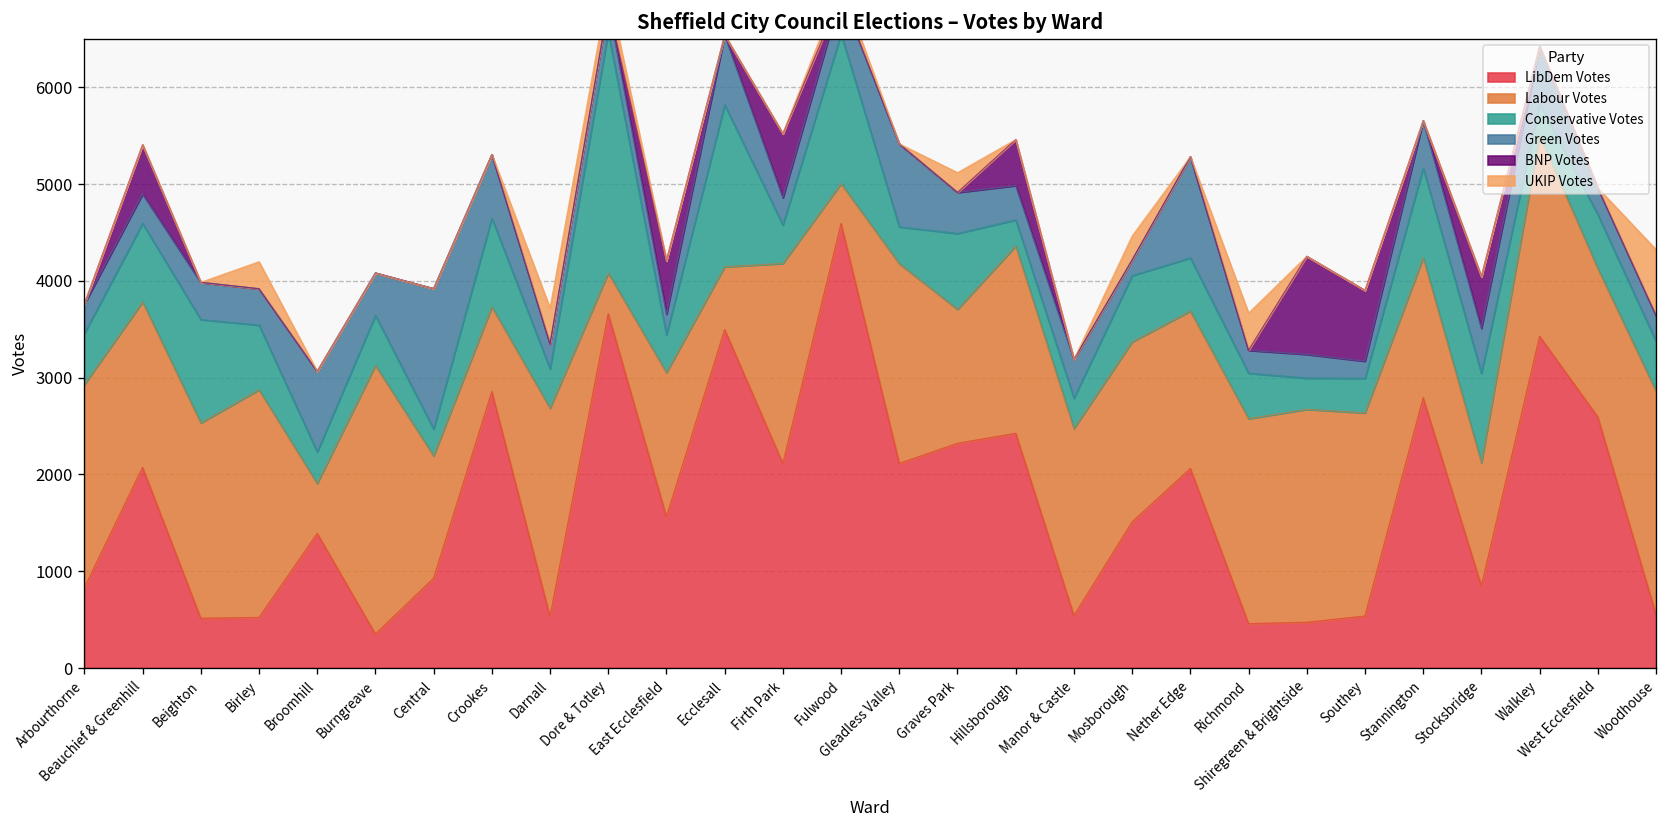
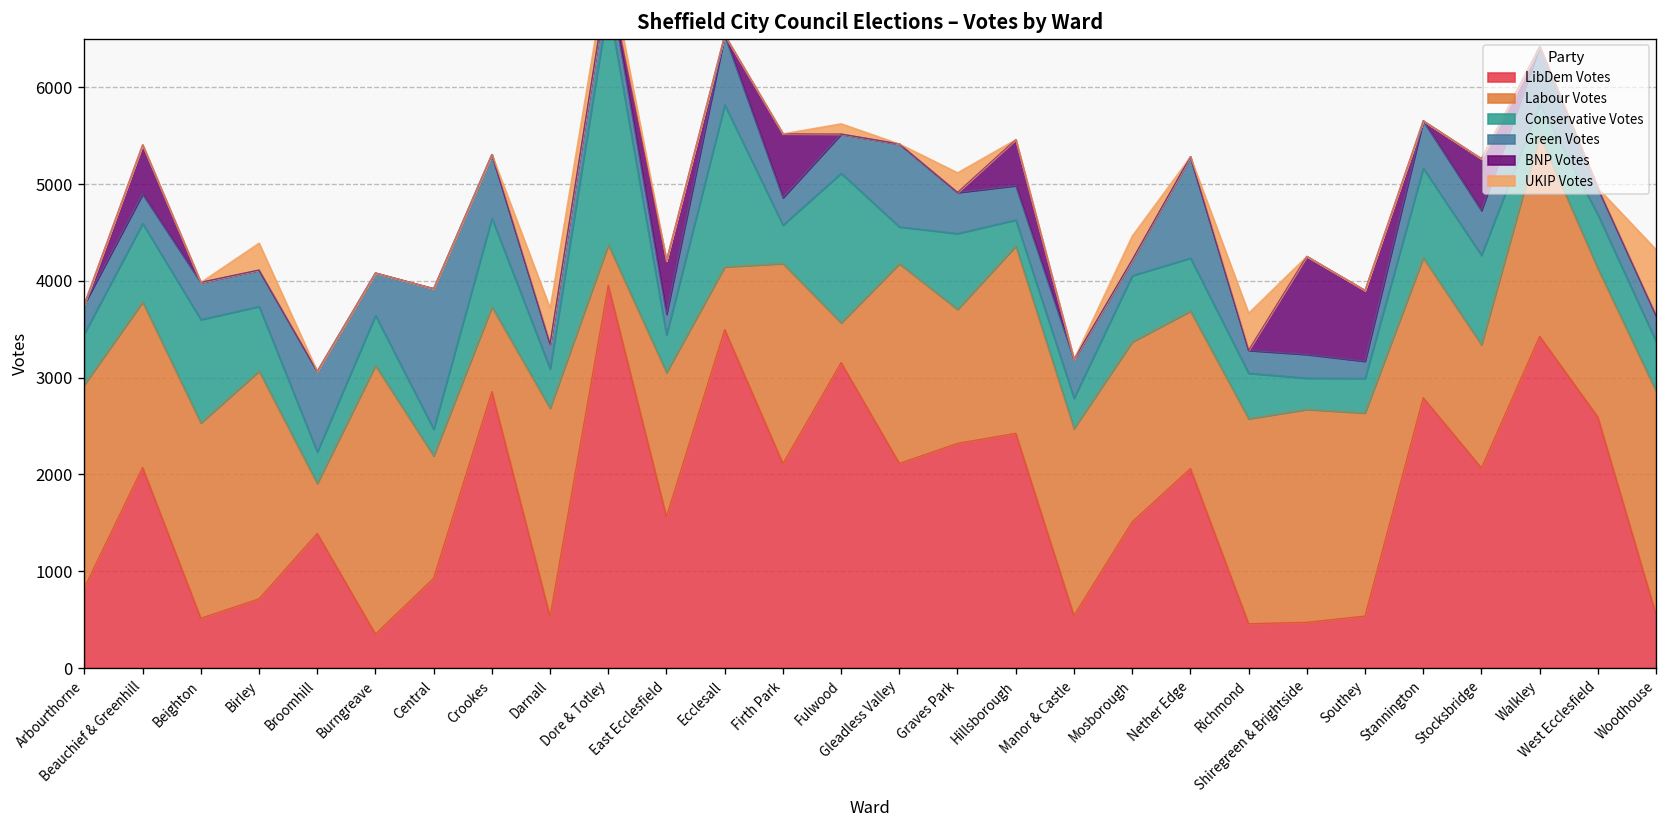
LibDem Votes, Birley: 500 -> 700
LibDem Votes, Dore & Totley: 3700 -> 4000
LibDem Votes, Fulwood: 4600 -> 3200
LibDem Votes, Stocksbridge: 800 -> 2100
